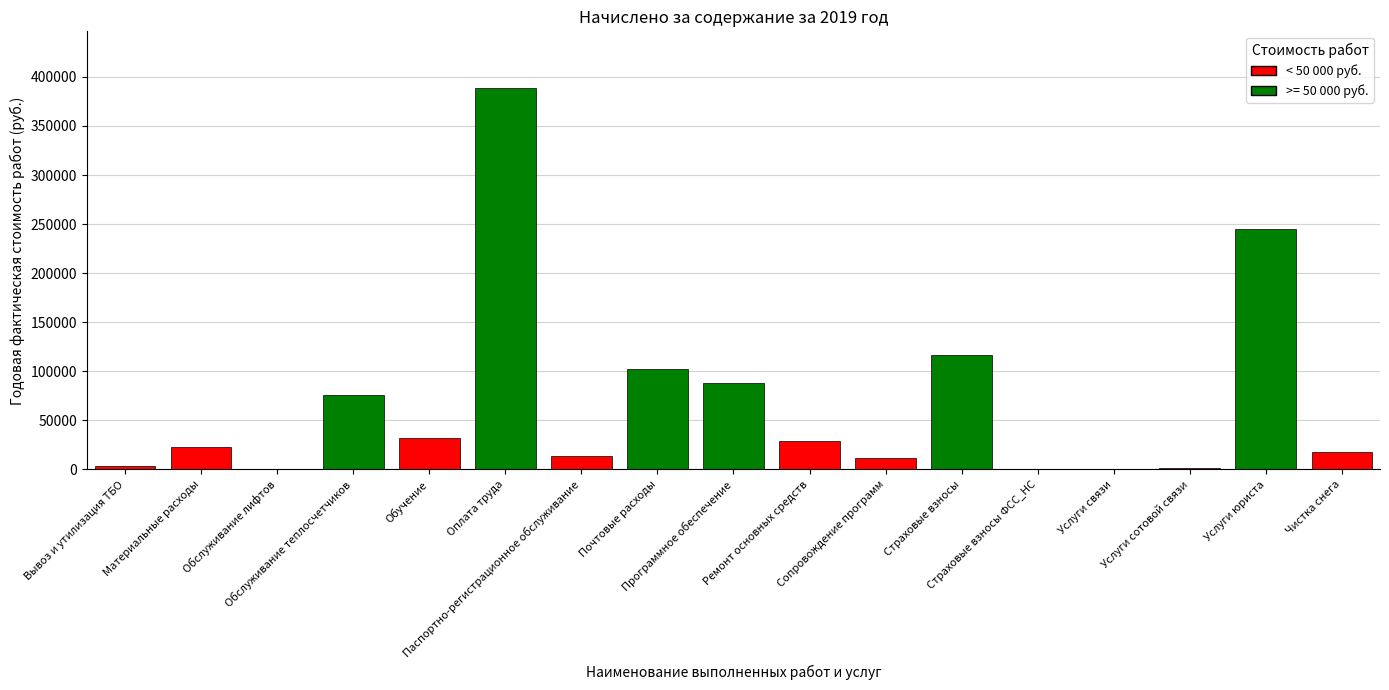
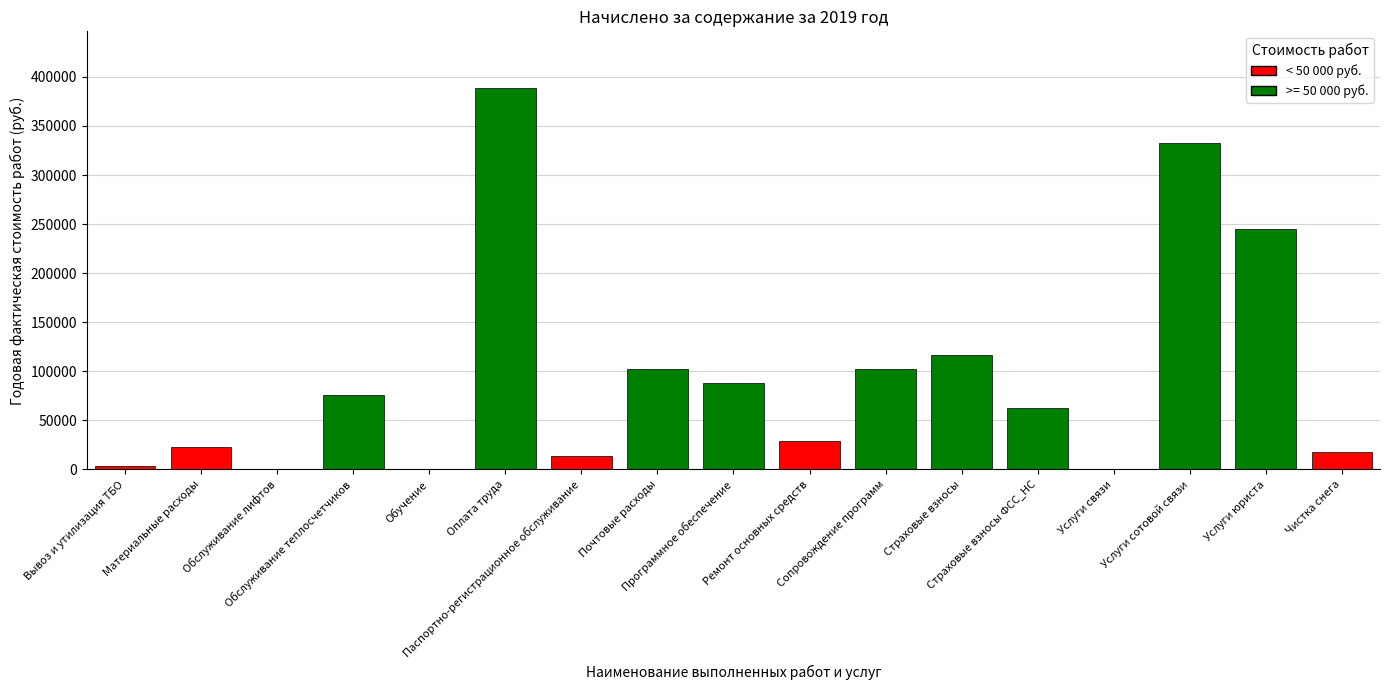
Обучение: 30000 -> 0
Сопровождение программ: 10000 -> 100000
Страховые взносы ФСС_НС: 0 -> 60000
Услуги сотовой связи: 0 -> 330000
